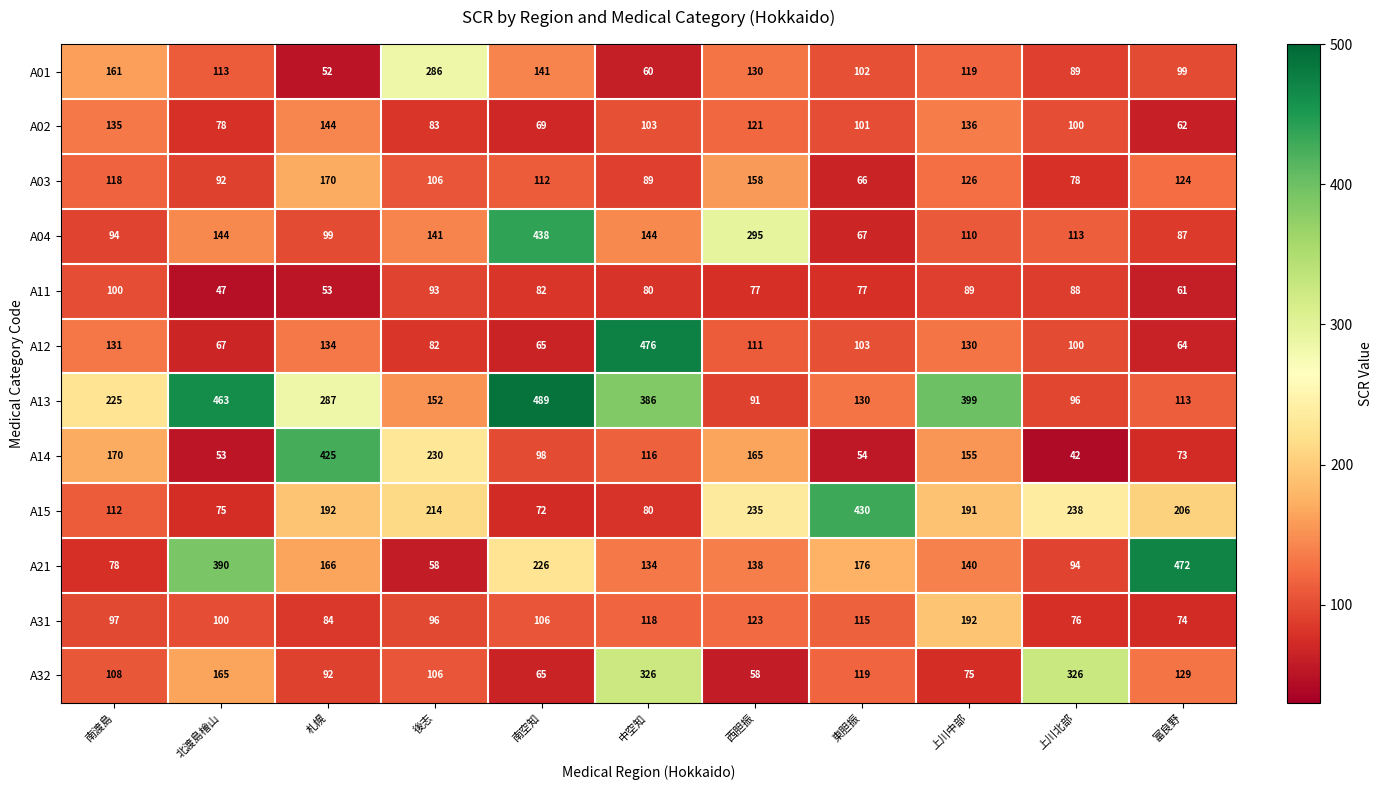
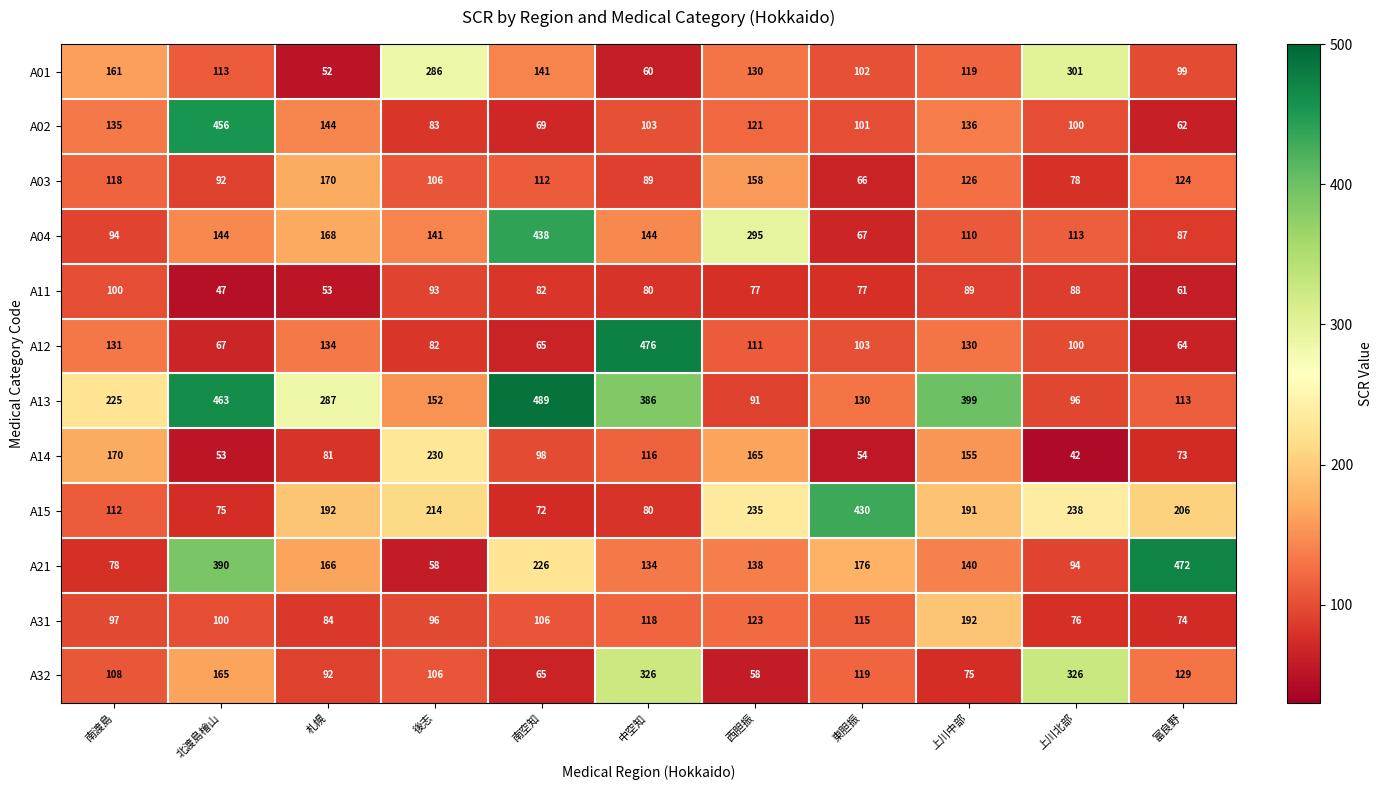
A01, 上川北部: 89 -> 301
A02, 北渡島檜山: 78 -> 456
A04, 札幌: 99 -> 168
A14, 札幌: 425 -> 81
